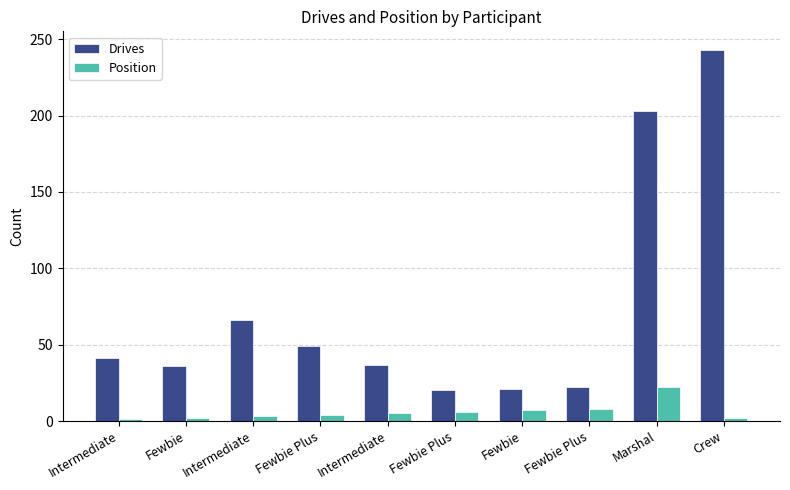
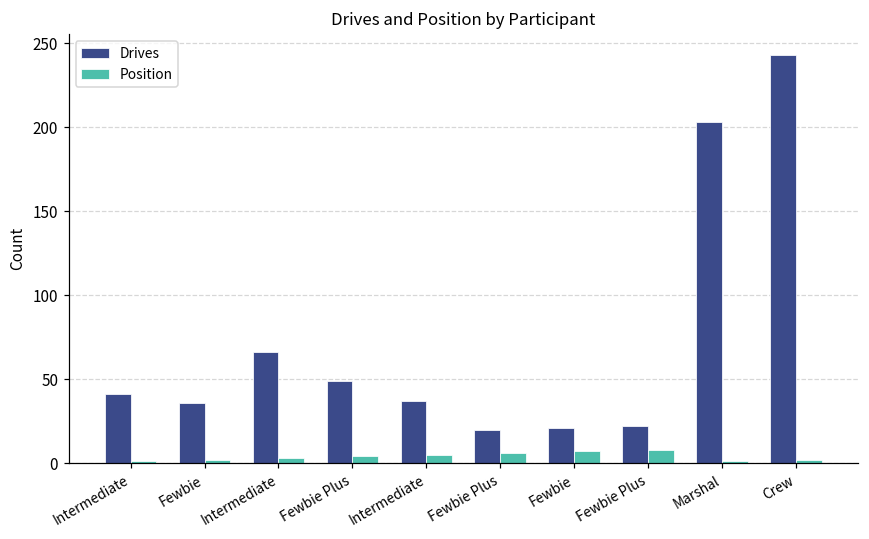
Position, Marshal: 22 -> 1
